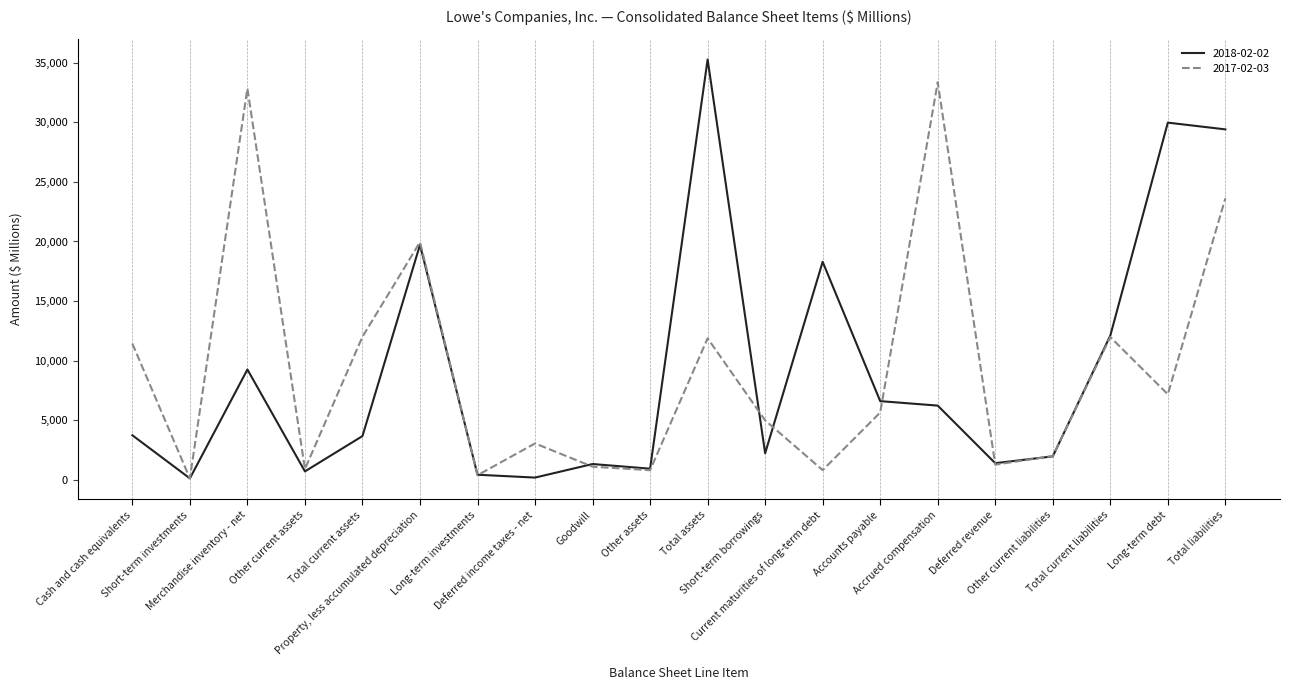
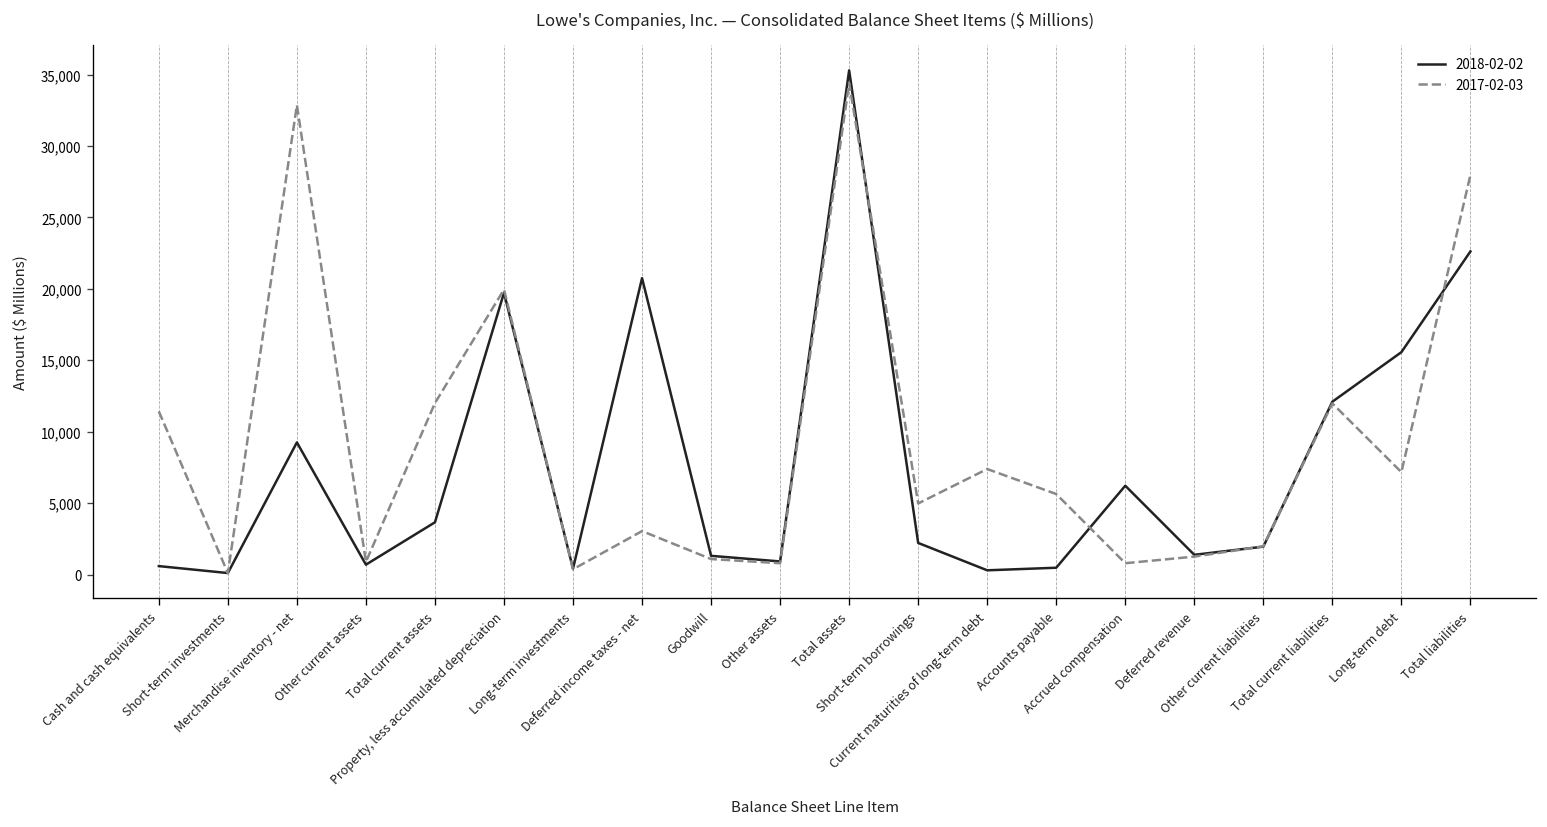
2018-02-02, Cash and cash equivalents: 3,700 -> 600
2018-02-02, Deferred income taxes - net: 200 -> 20,700
2017-02-03, Total assets: 11,900 -> 34,400
2018-02-02, Current maturities of long-term debt: 18,300 -> 300
2017-02-03, Current maturities of long-term debt: 800 -> 7,400
2018-02-02, Accounts payable: 6,600 -> 500
2017-02-03, Accrued compensation: 33,400 -> 800
2018-02-02, Long-term debt: 30,000 -> 15,600
2018-02-02, Total liabilities: 29,400 -> 22,600
2017-02-03, Total liabilities: 23,600 -> 28,000
